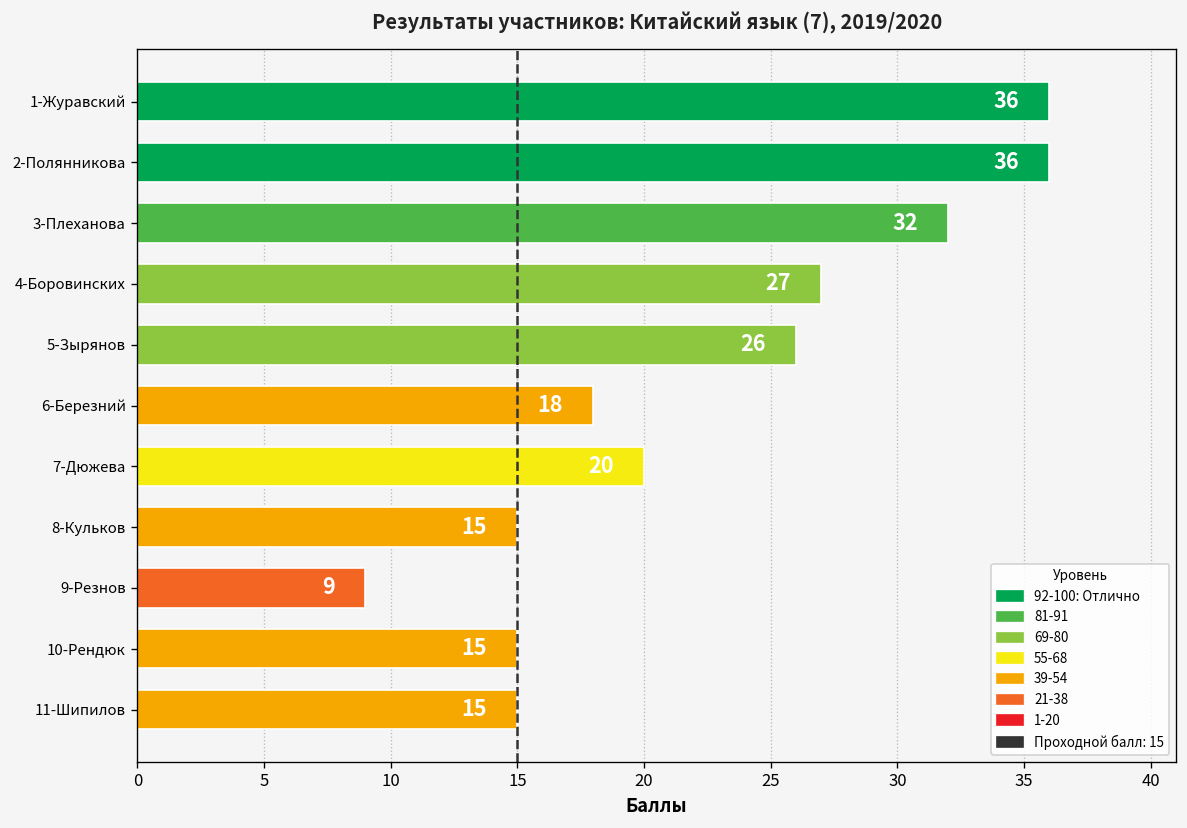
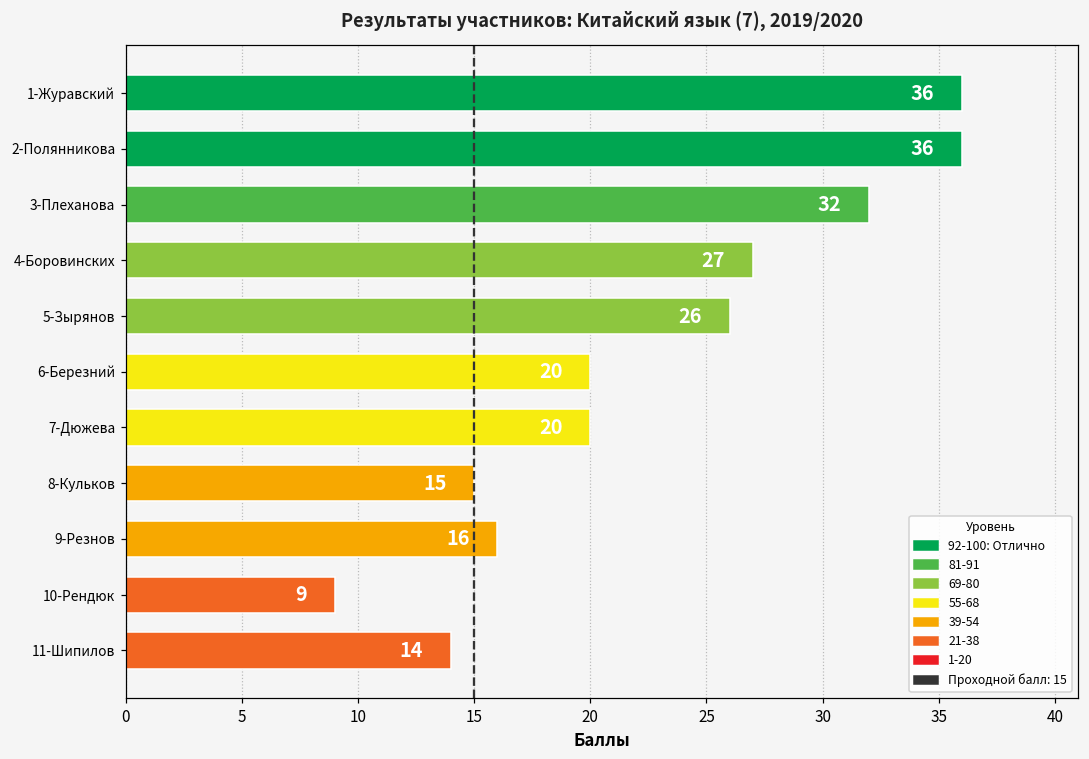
6-Березний: 18 -> 20
9-Резнов: 9 -> 16
10-Рендюк: 15 -> 9
11-Шипилов: 15 -> 14
